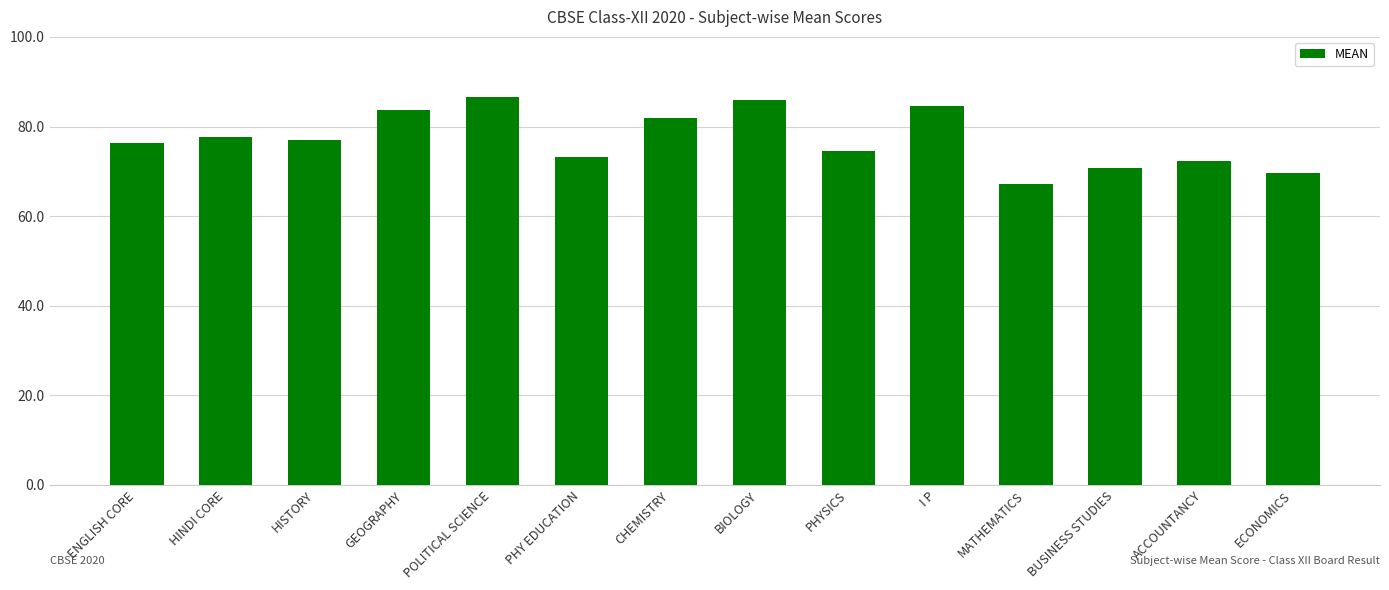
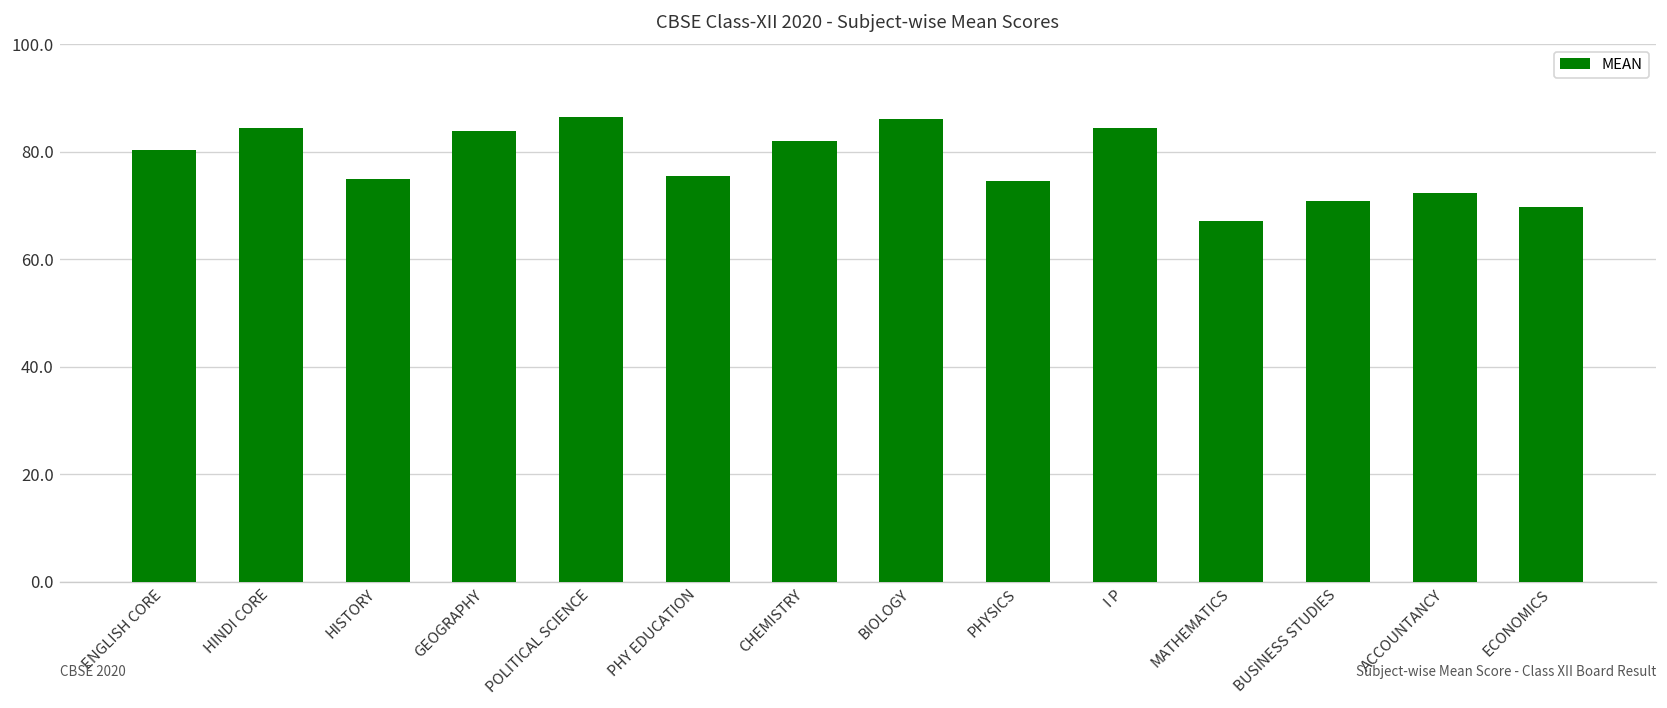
ENGLISH CORE: 76 -> 80
HINDI CORE: 78 -> 84
HISTORY: 77 -> 75
PHY EDUCATION: 73 -> 75
